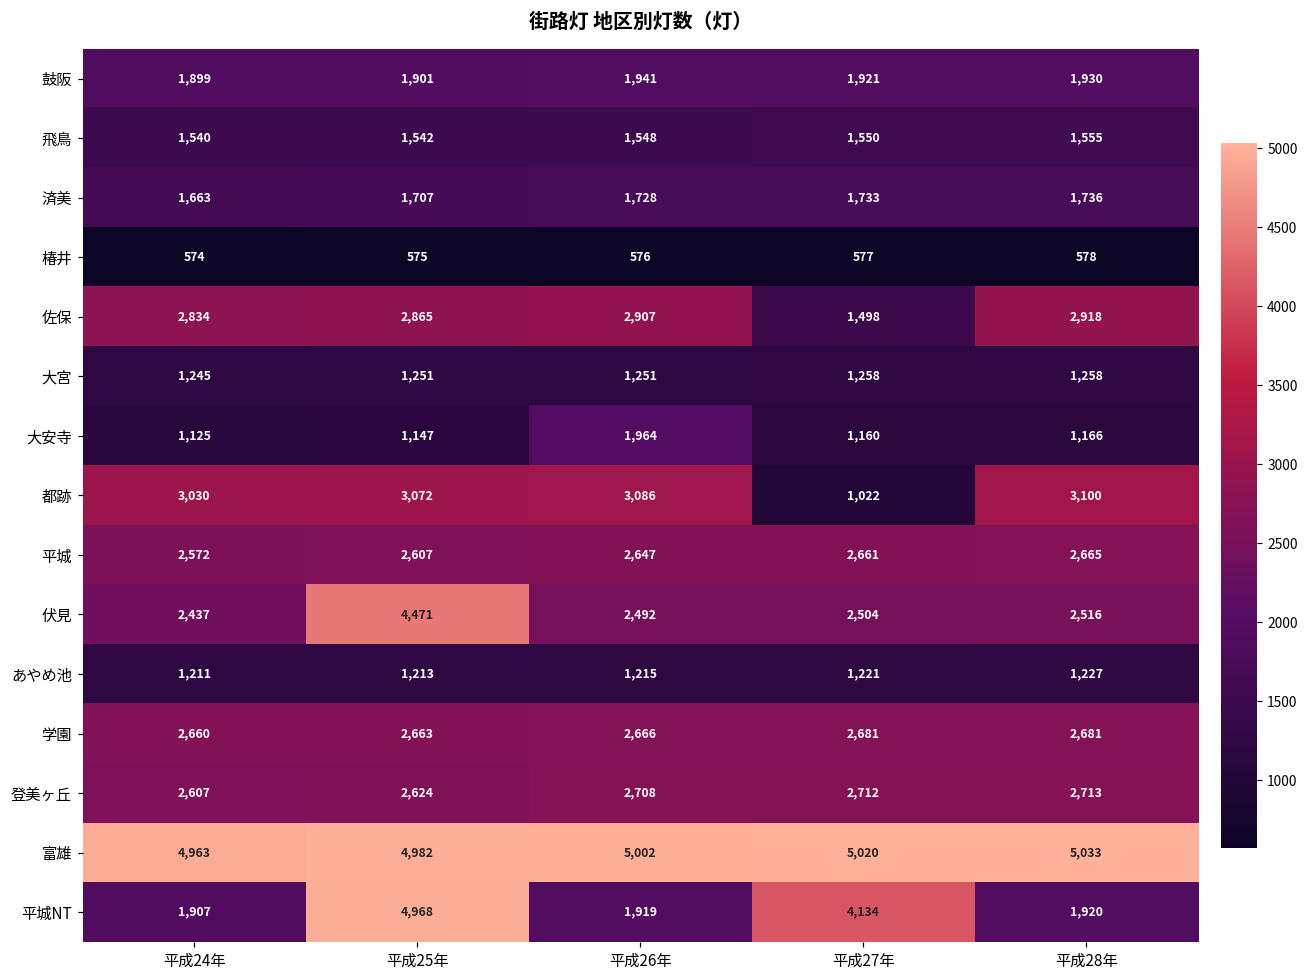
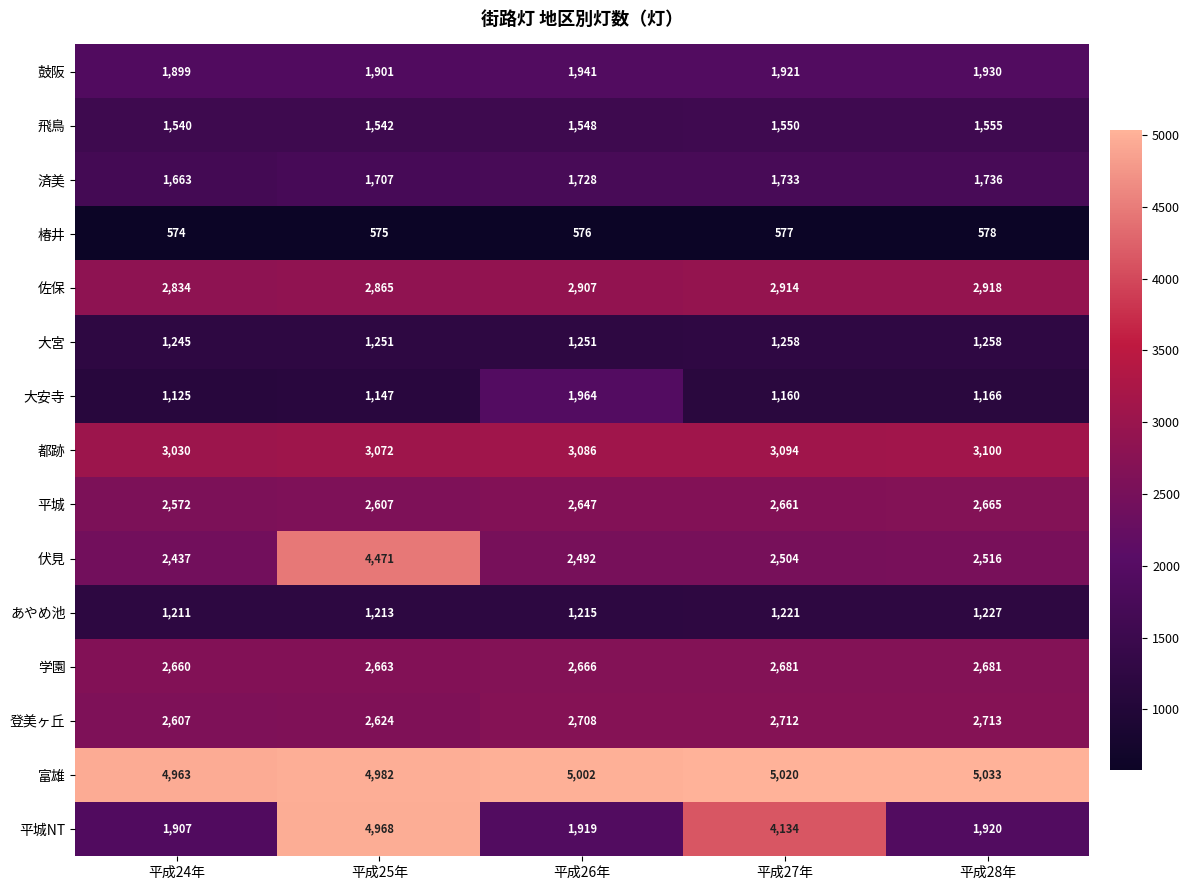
佐保, 平成27年: 1,498 -> 2,914
都跡, 平成27年: 1,022 -> 3,094
